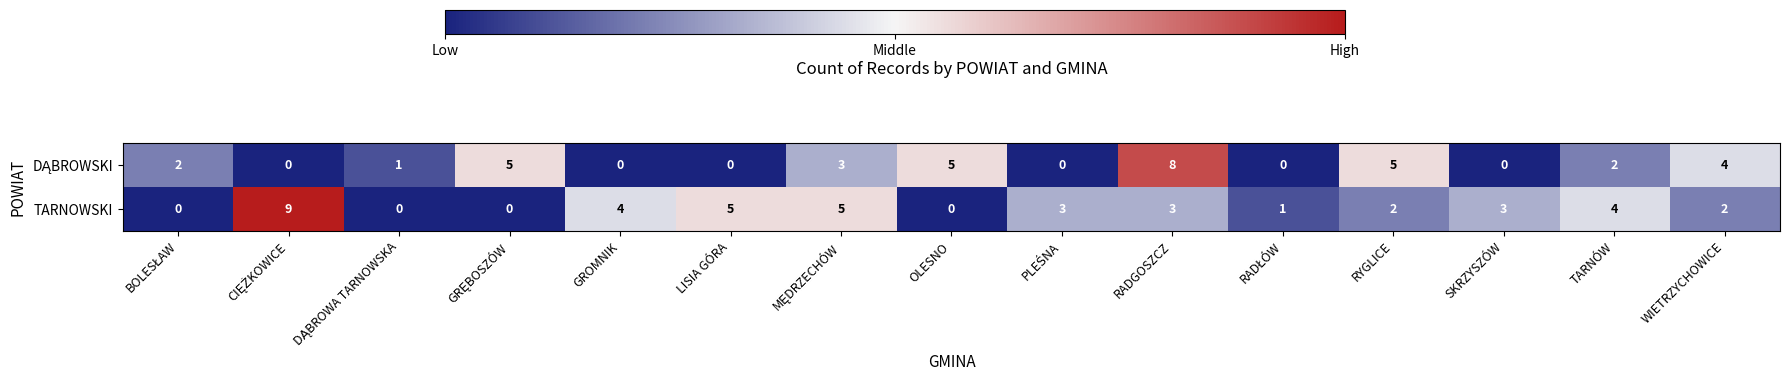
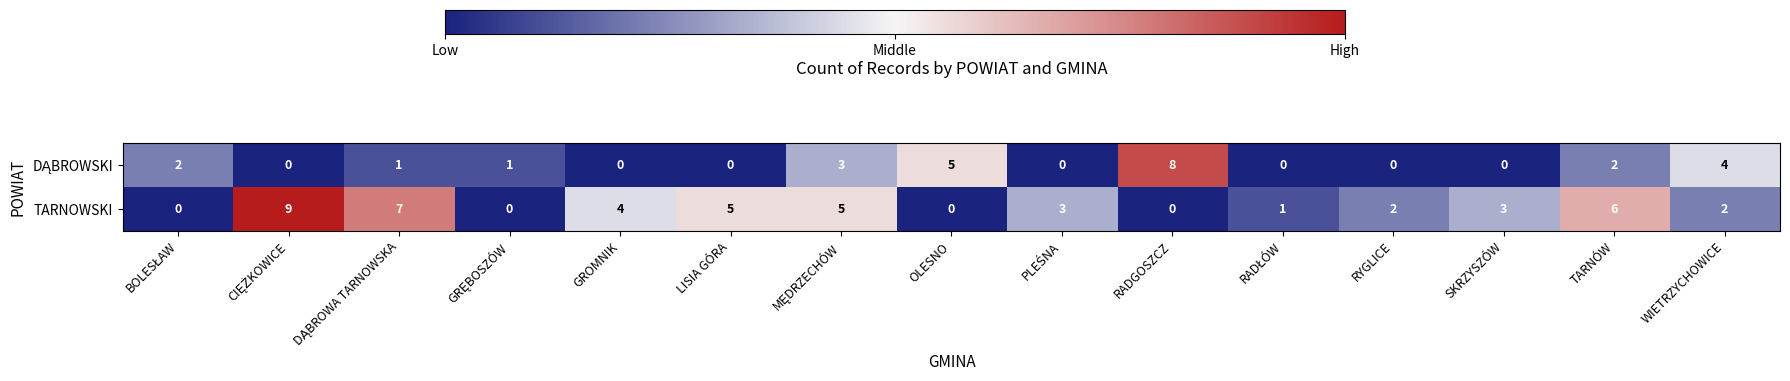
DĄBROWSKI, GRĘBOSZÓW: 5 -> 1
DĄBROWSKI, RYGLICE: 5 -> 0
TARNOWSKI, DĄBROWA TARNOWSKA: 0 -> 7
TARNOWSKI, RADGOSZCZ: 3 -> 0
TARNOWSKI, TARNÓW: 4 -> 6
